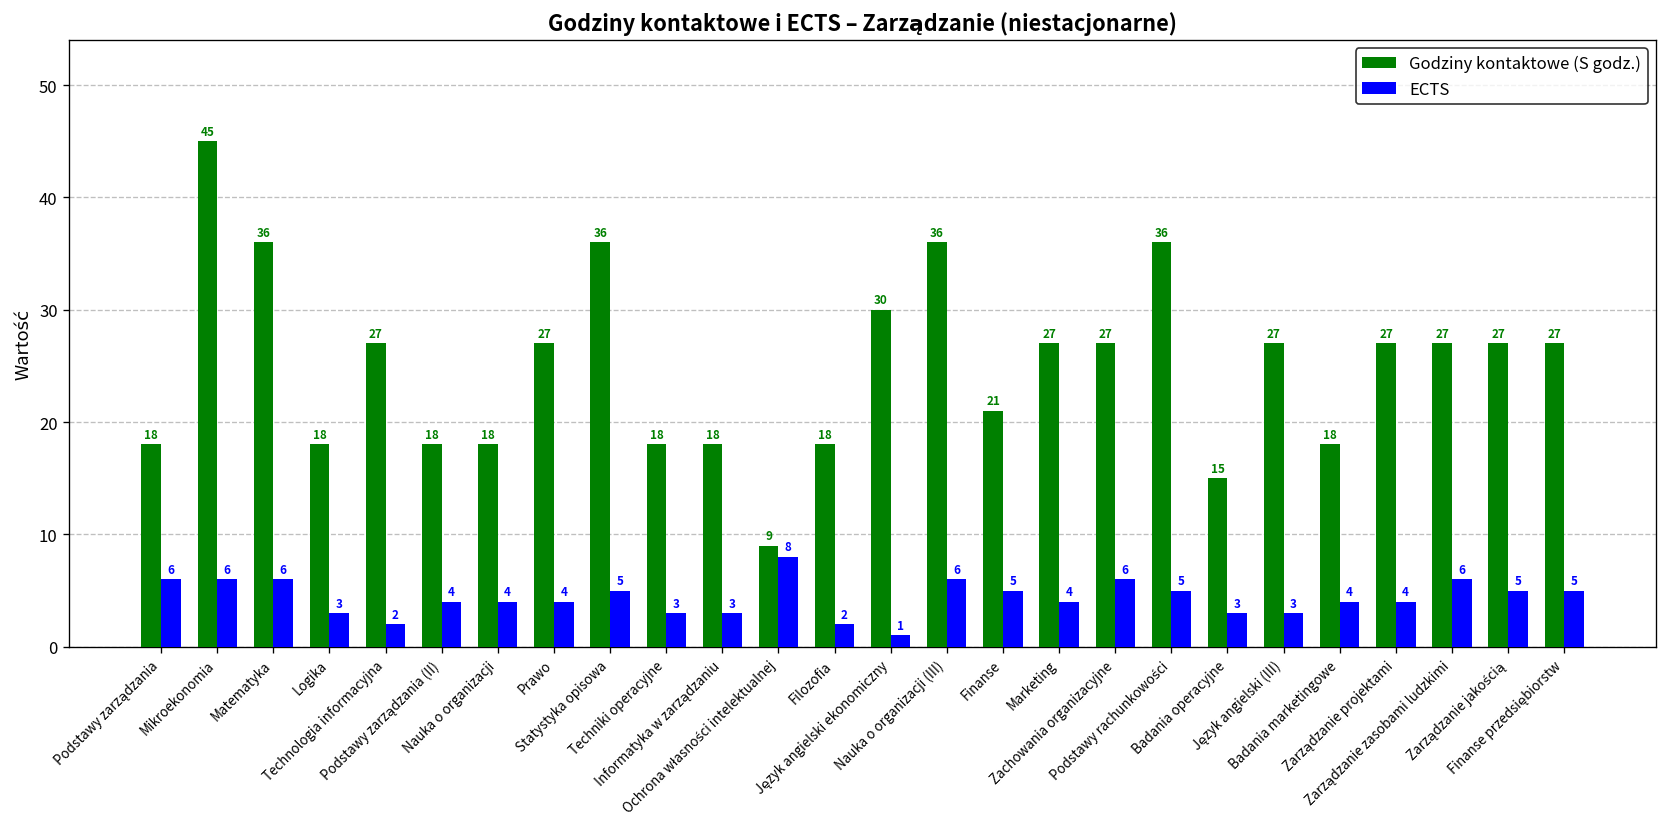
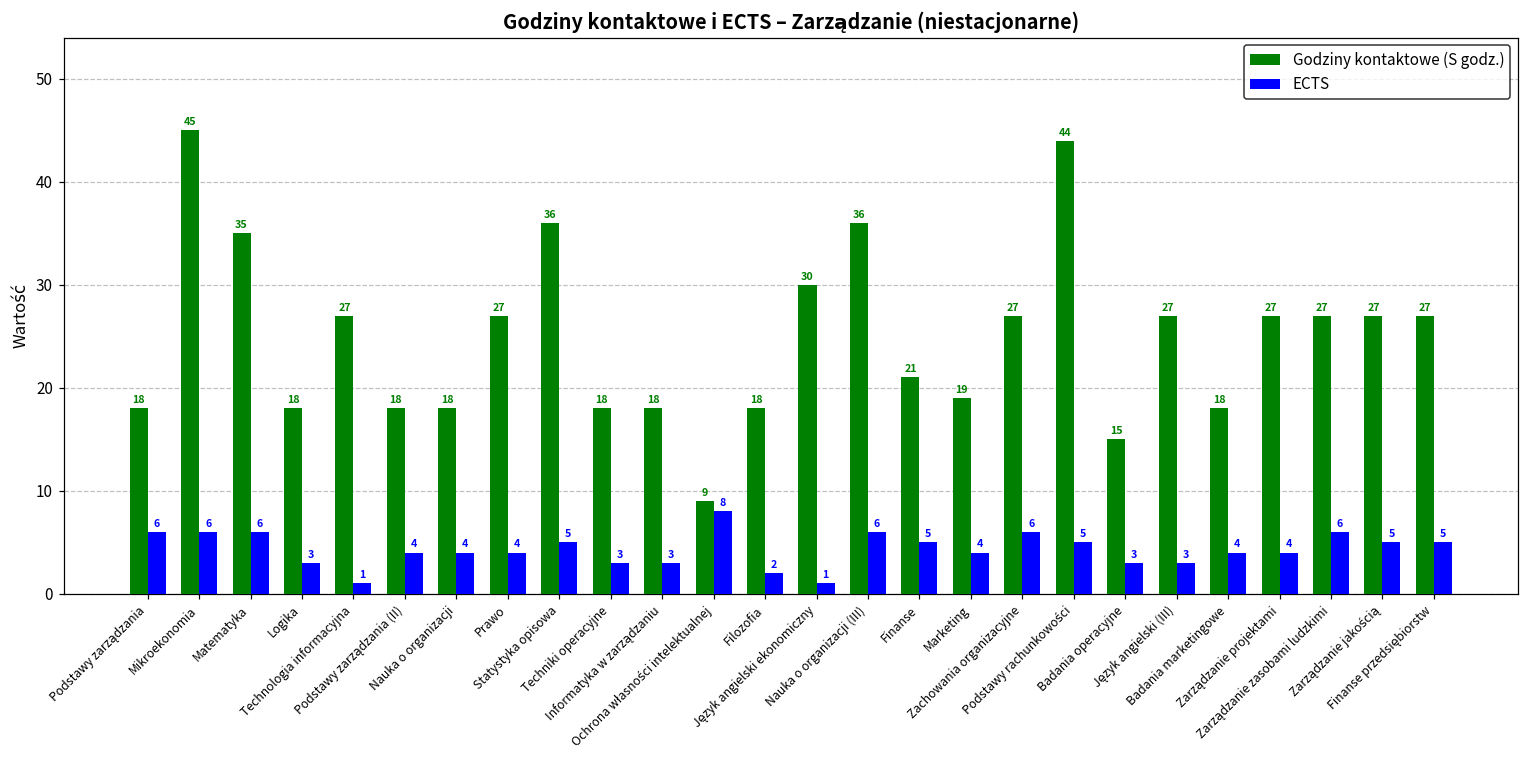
Godziny kontaktowe (S godz.), Matematyka: 36 -> 35
ECTS, Technologia informacyjna: 2 -> 1
Godziny kontaktowe (S godz.), Marketing: 27 -> 19
Godziny kontaktowe (S godz.), Podstawy rachunkowości: 36 -> 44
